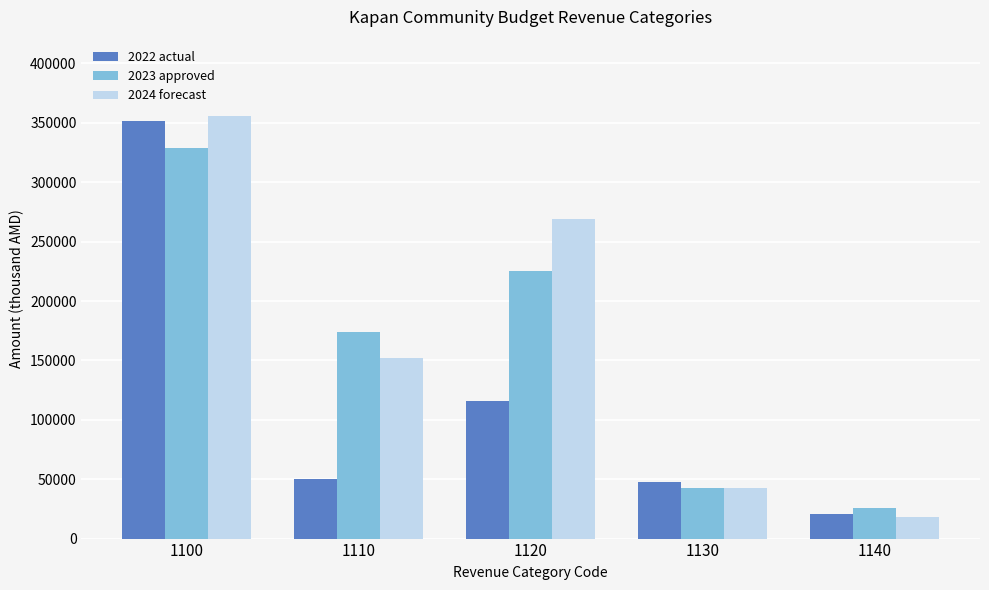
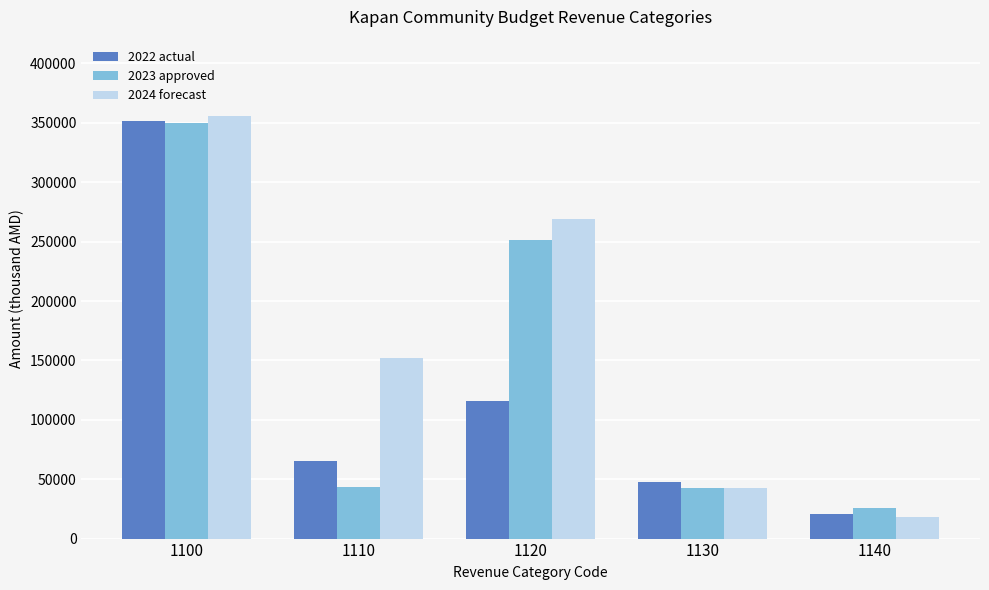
2023 approved, 1100: 329000 -> 350000
2022 actual, 1110: 50000 -> 65000
2023 approved, 1110: 174000 -> 43000
2023 approved, 1120: 226000 -> 251000
